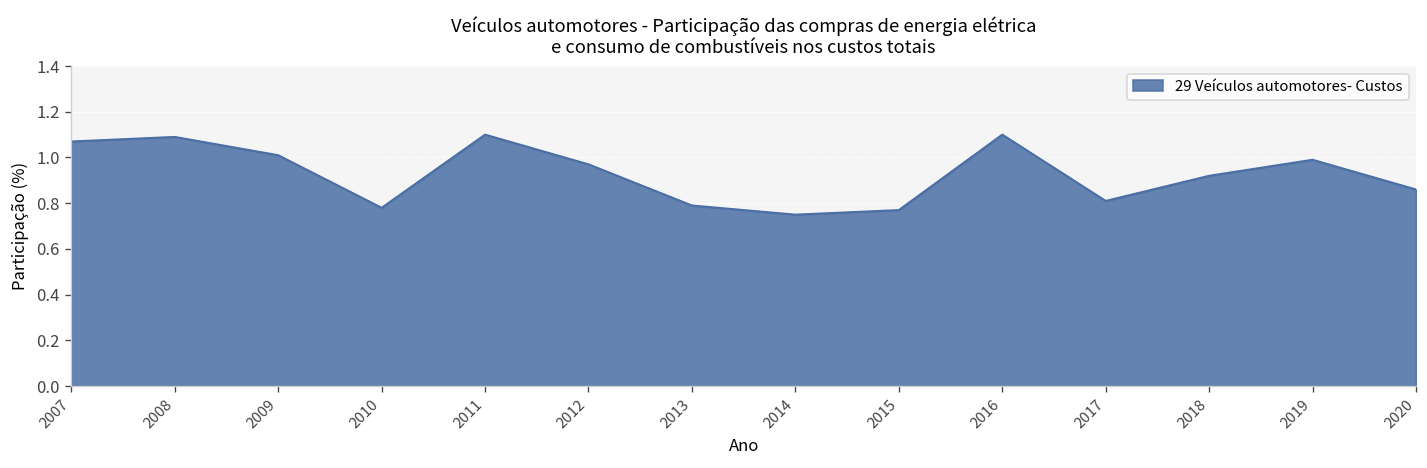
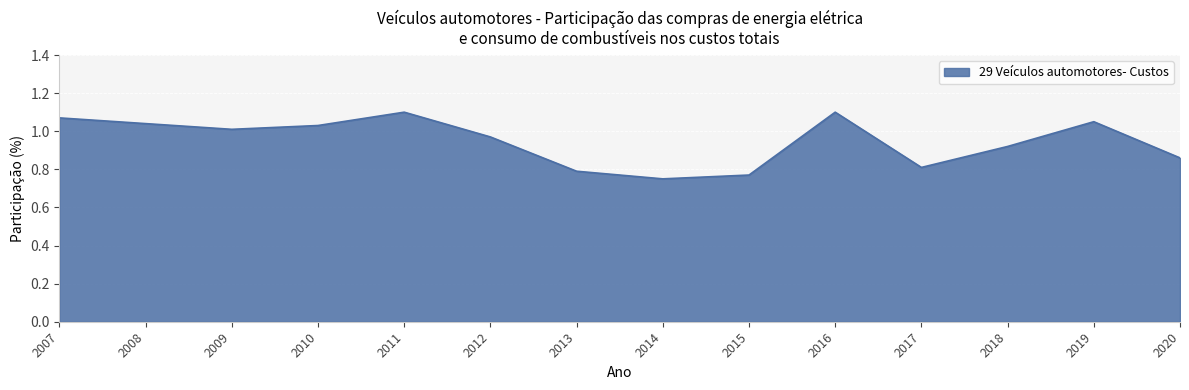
2008: 1.09 -> 1.04
2010: 0.78 -> 1.03
2019: 0.99 -> 1.05
